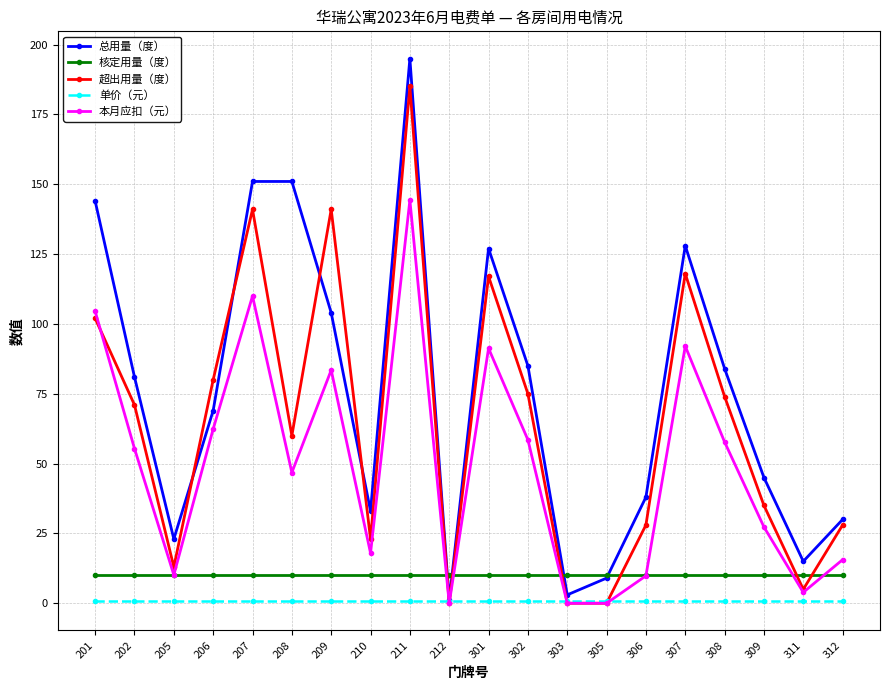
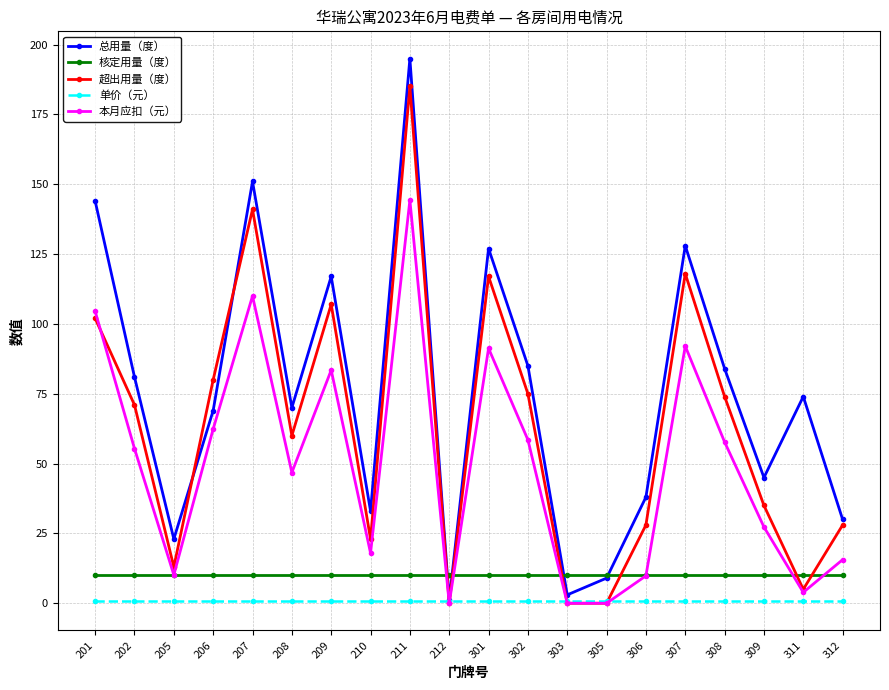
总用量（度）, 208: 151 -> 70
总用量（度）, 209: 104 -> 117
超出用量（度）, 209: 141 -> 107
总用量（度）, 311: 15 -> 74
